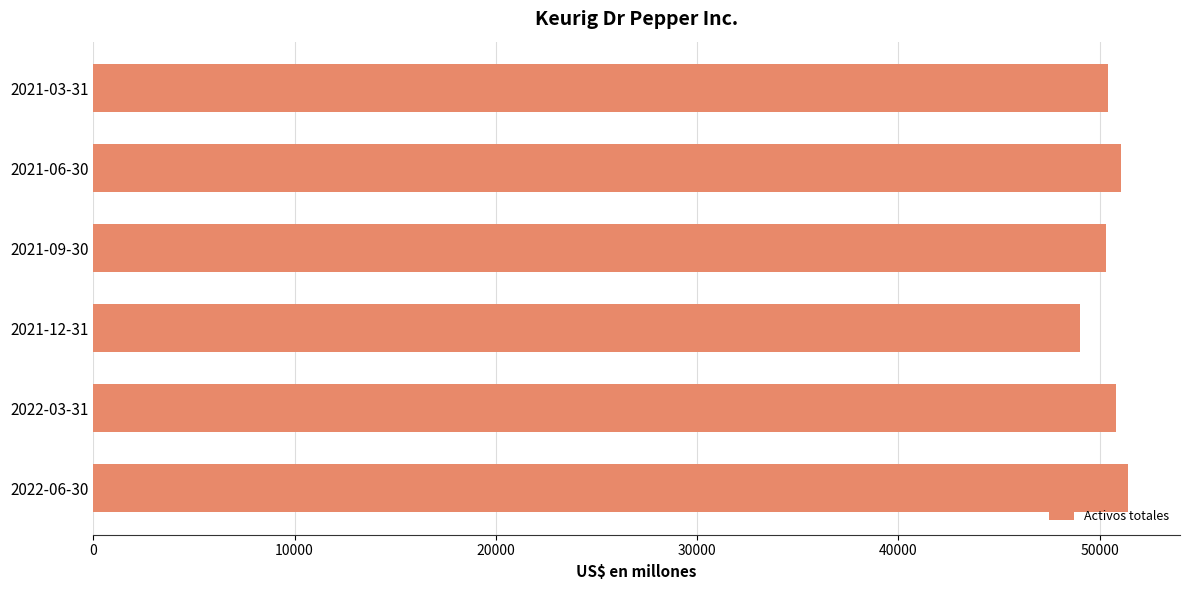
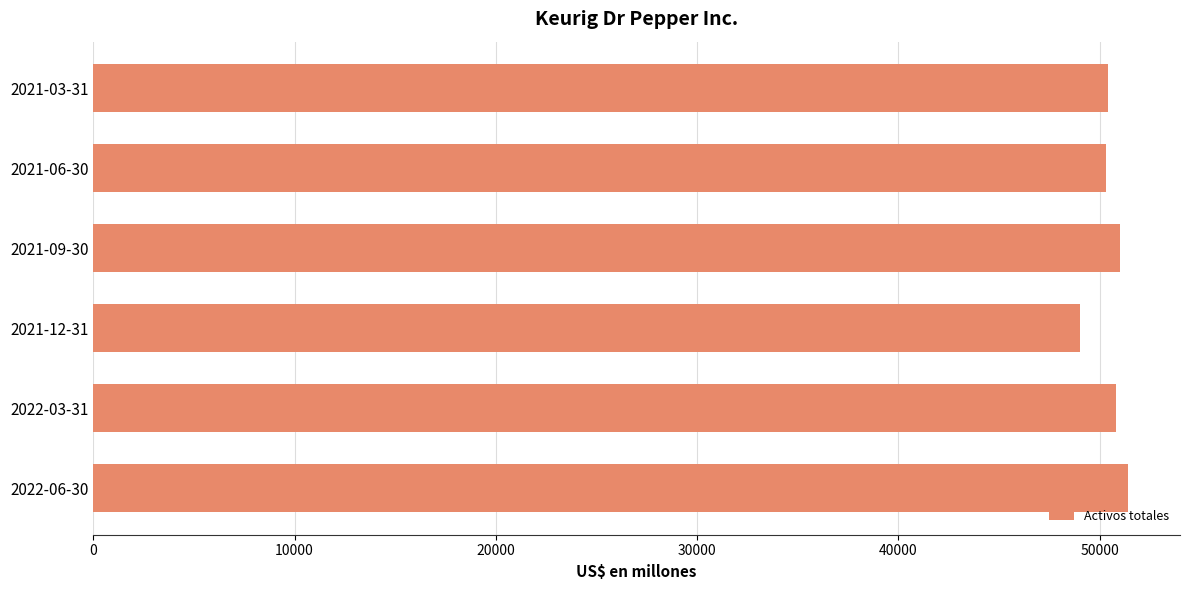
2021-06-30: 51100 -> 50300
2021-09-30: 50300 -> 51000
